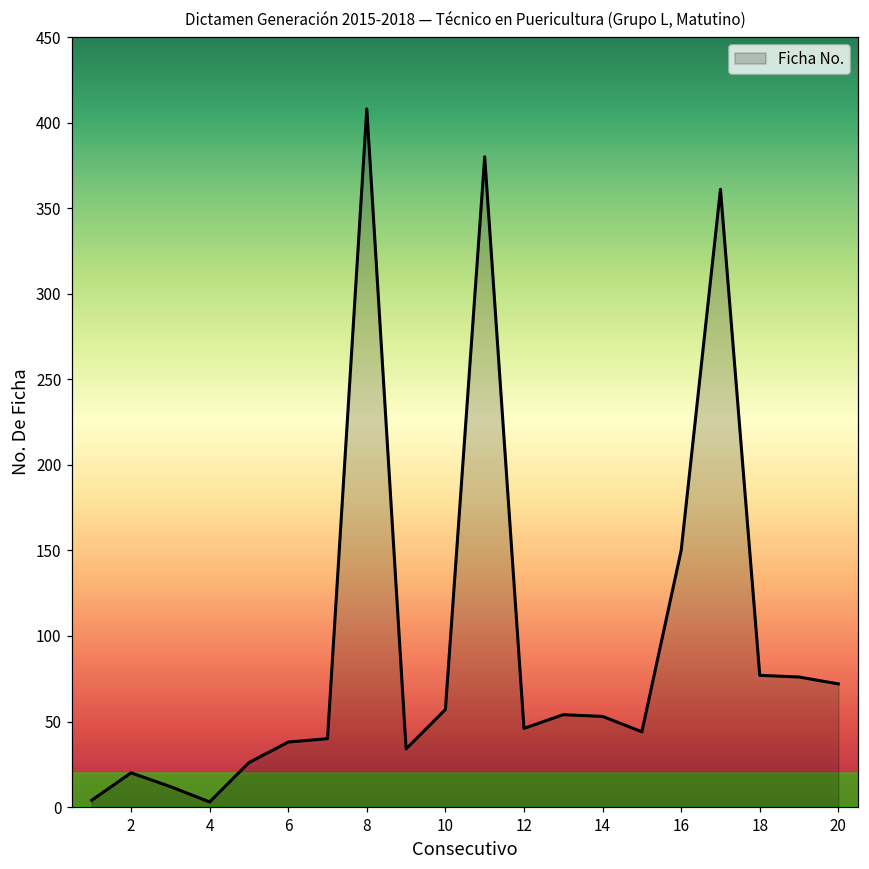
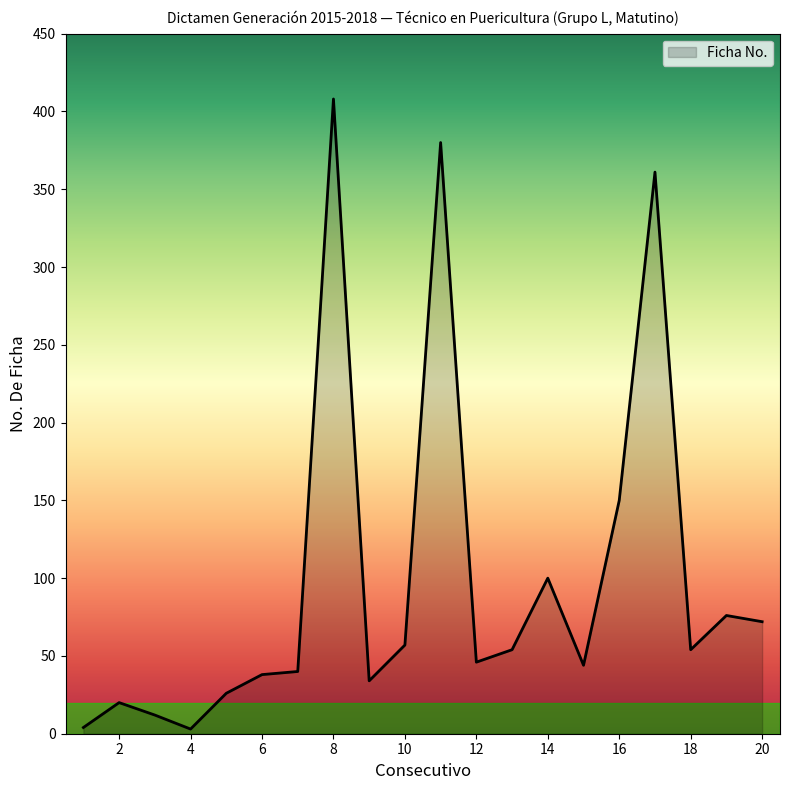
14: 53 -> 100
18: 77 -> 54
